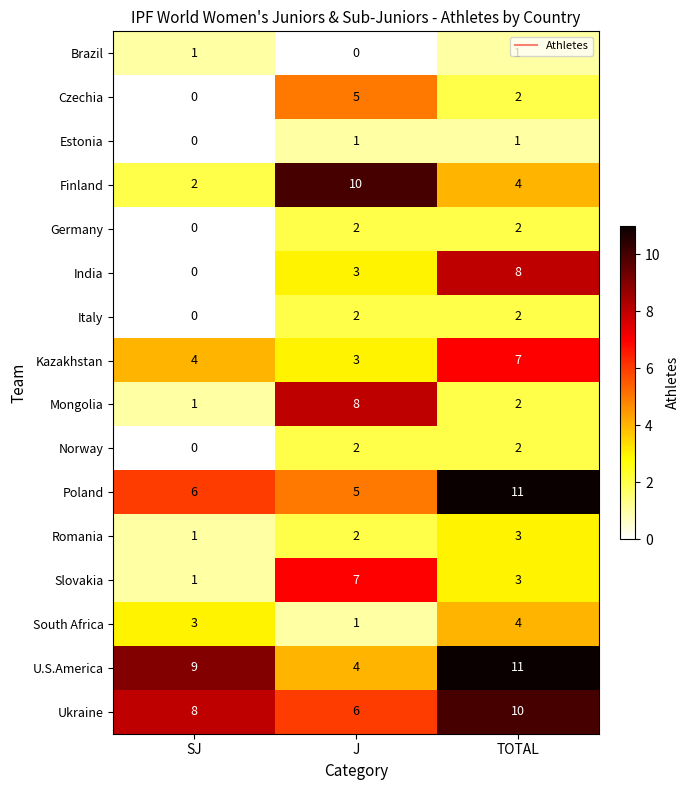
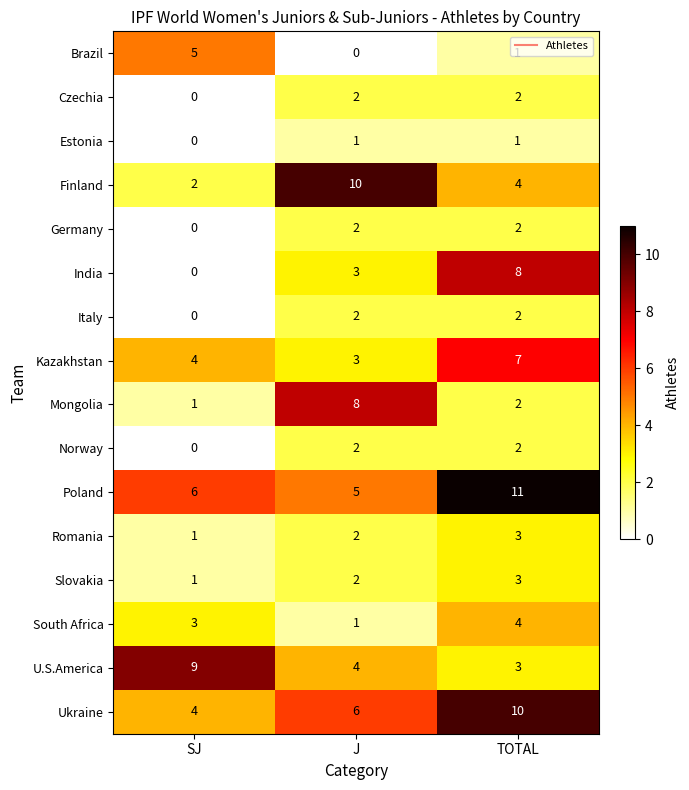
Brazil, SJ: 1 -> 5
Czechia, J: 5 -> 2
Slovakia, J: 7 -> 2
U.S.America, TOTAL: 11 -> 3
Ukraine, SJ: 8 -> 4
